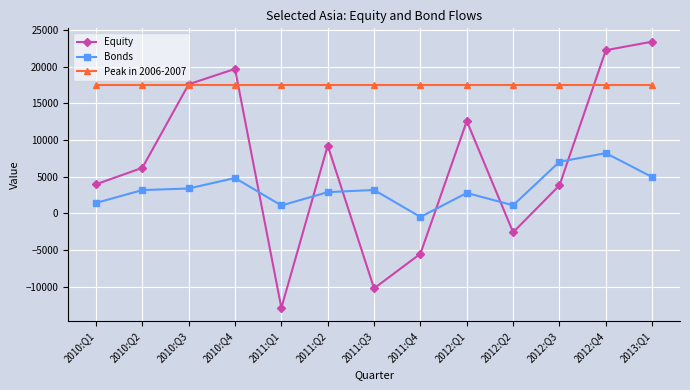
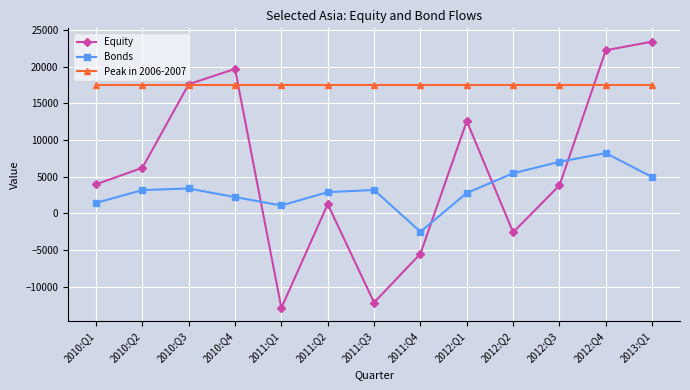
Bonds, 2010:Q4: 5000 -> 2000
Equity, 2011:Q2: 9000 -> 1000
Equity, 2011:Q3: -10000 -> -12000
Bonds, 2011:Q4: 0 -> -3000
Bonds, 2012:Q2: 1000 -> 5000
